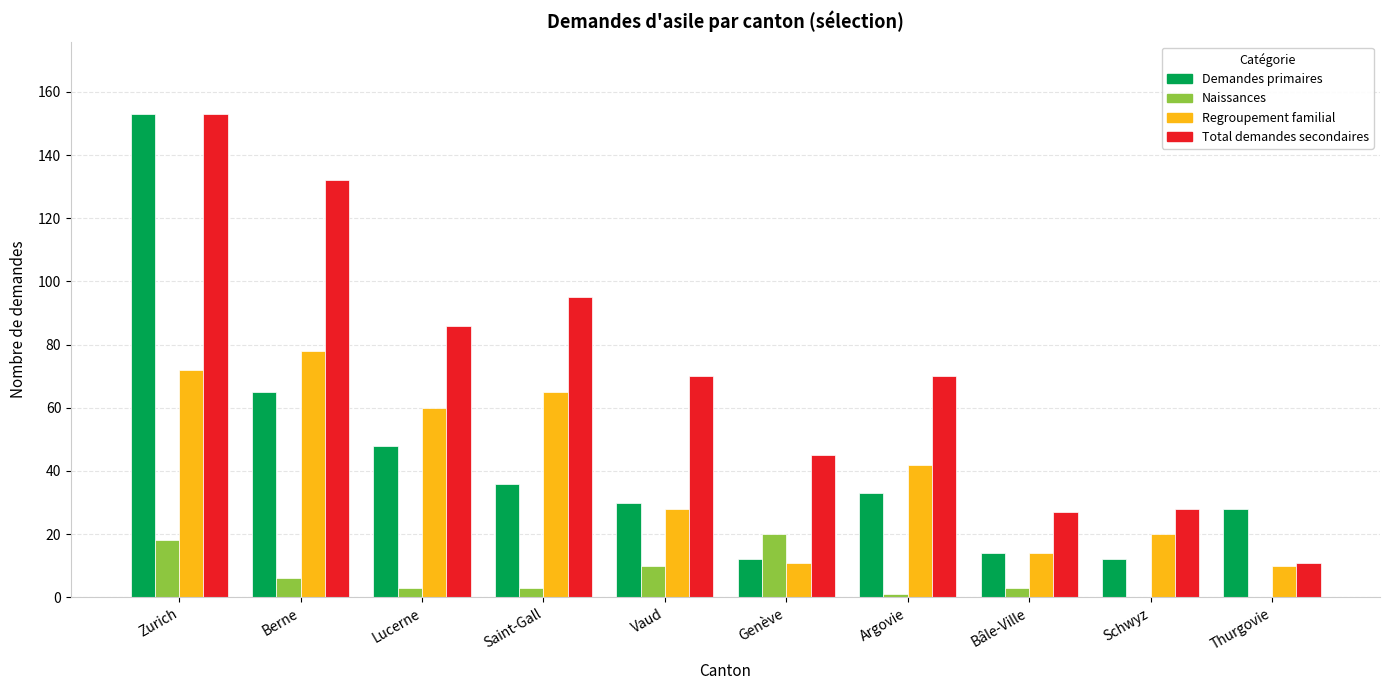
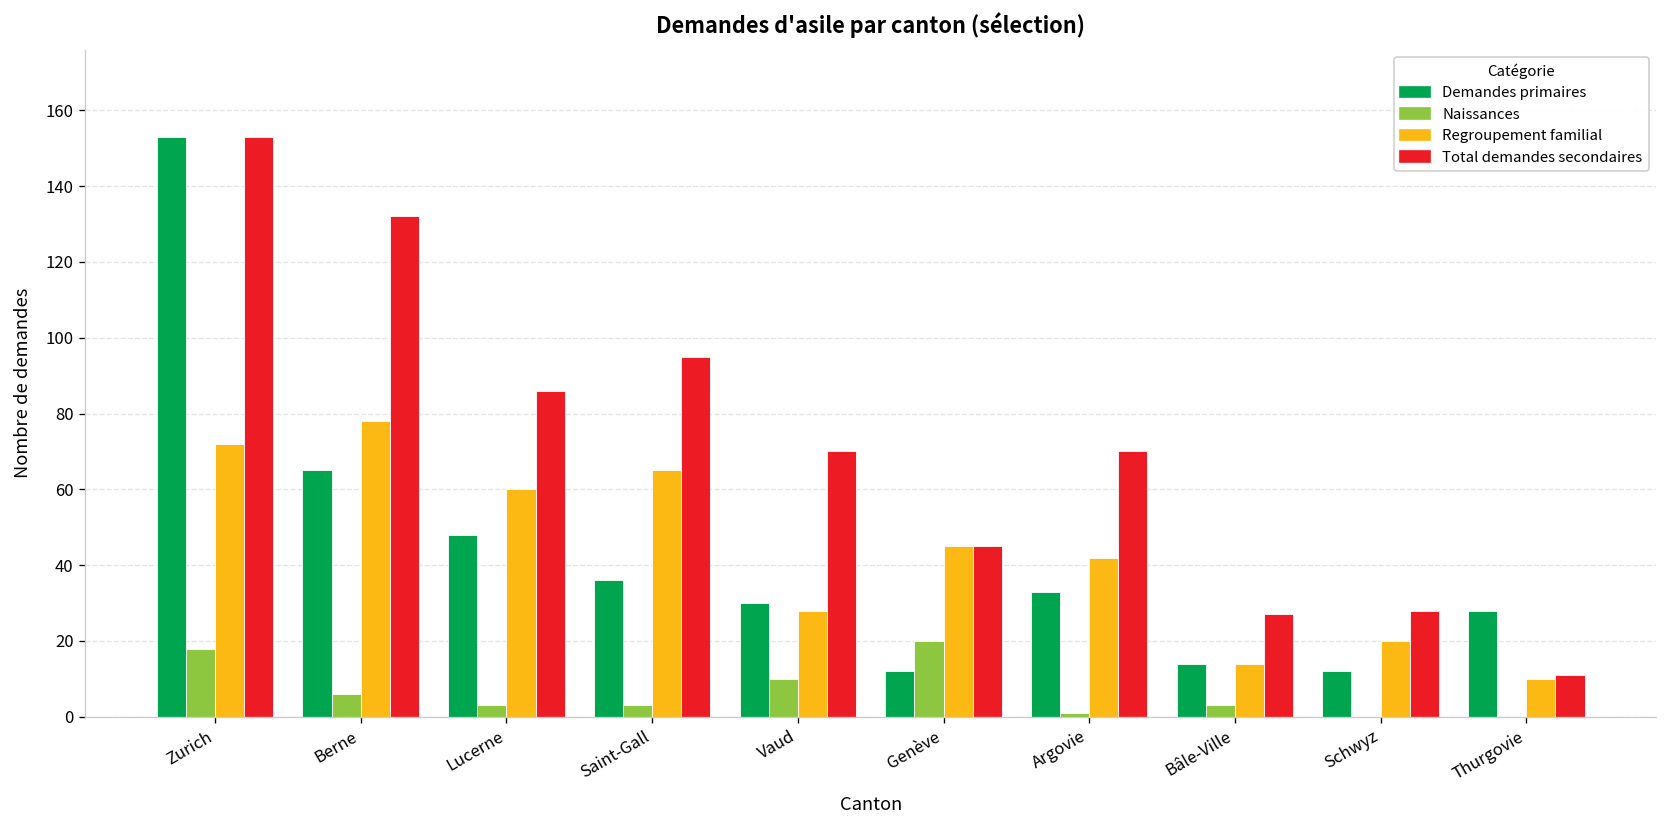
Regroupement familial, Genève: 11 -> 45
